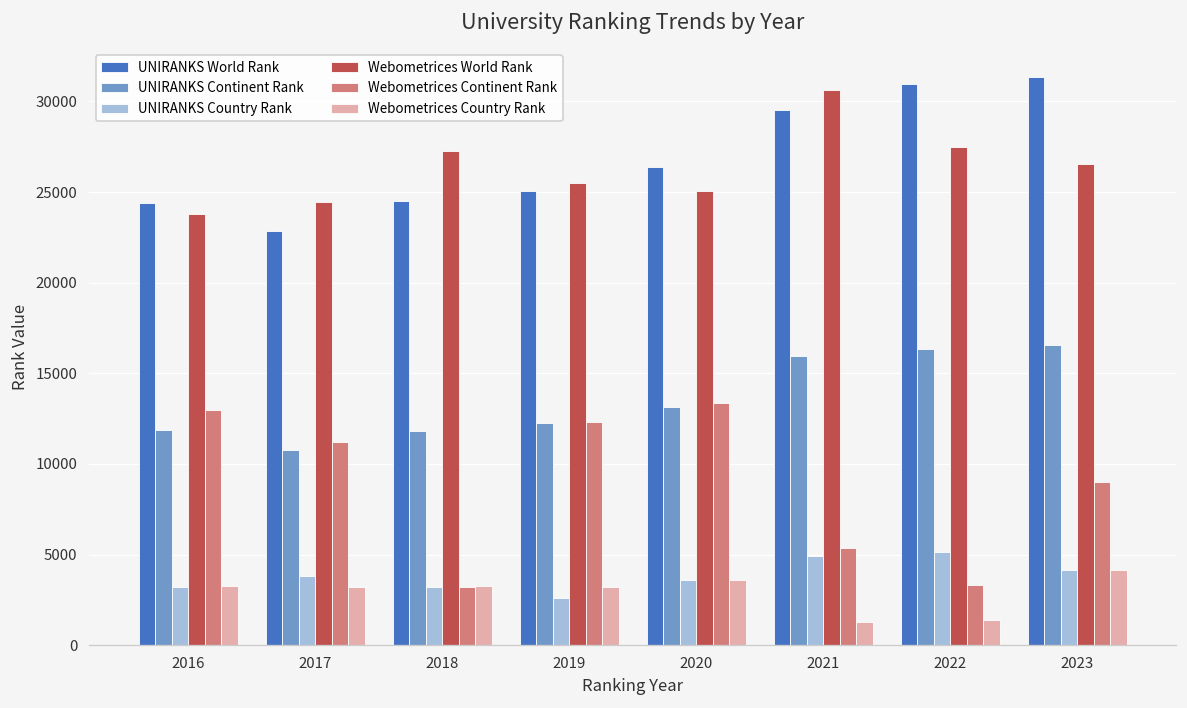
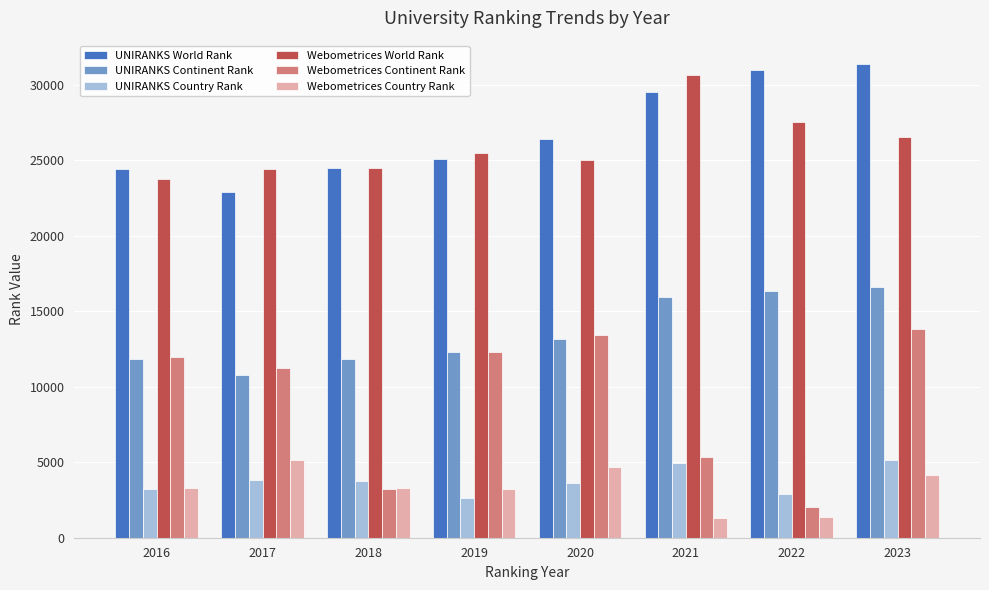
Webometrices Continent Rank, 2016: 13000 -> 11900
Webometrices Country Rank, 2017: 3200 -> 5100
UNIRANKS Country Rank, 2018: 3200 -> 3800
Webometrices World Rank, 2018: 27300 -> 24500
Webometrices Country Rank, 2020: 3600 -> 4700
UNIRANKS Country Rank, 2022: 5200 -> 2900
Webometrices Continent Rank, 2022: 3300 -> 2000
UNIRANKS Country Rank, 2023: 4100 -> 5200
Webometrices Continent Rank, 2023: 9000 -> 13800
